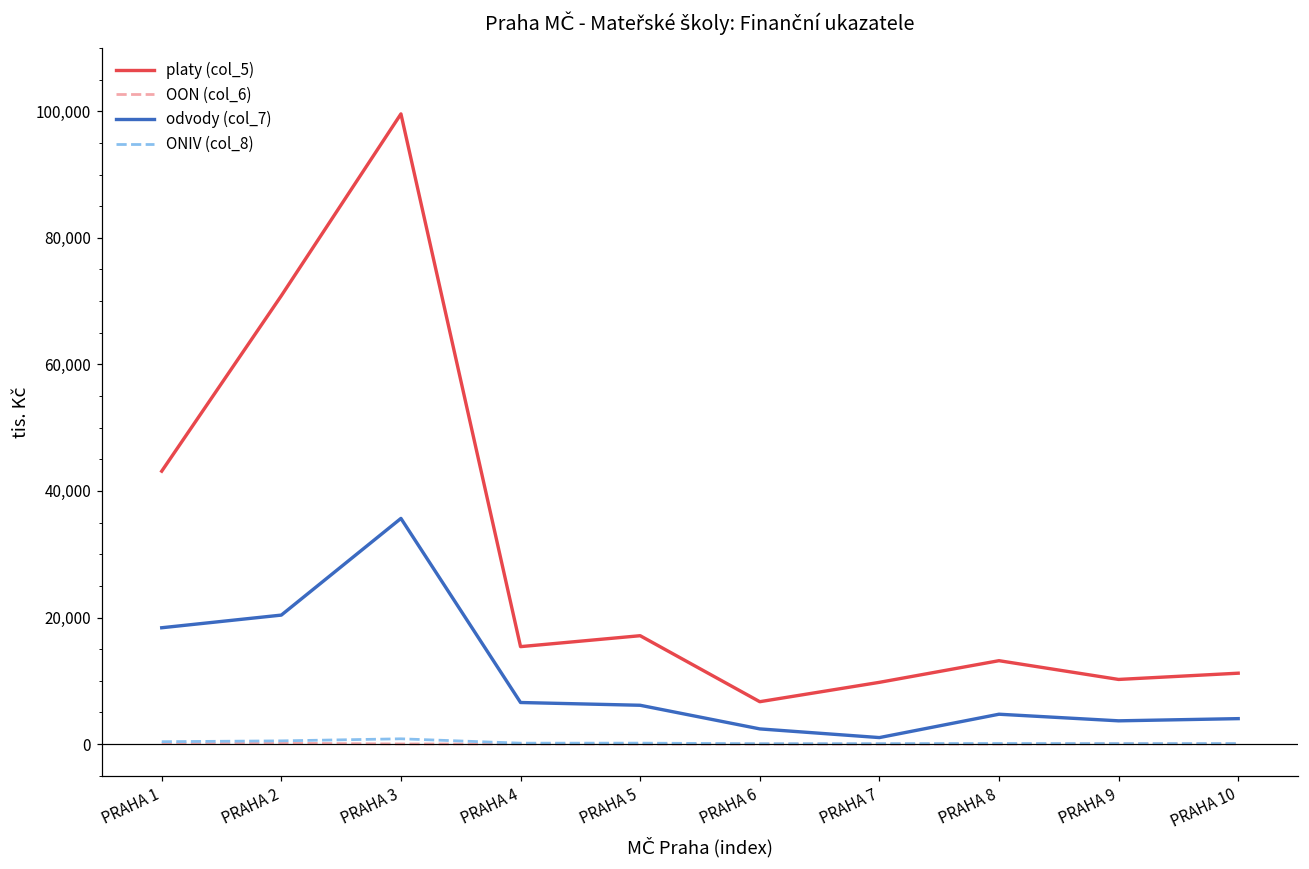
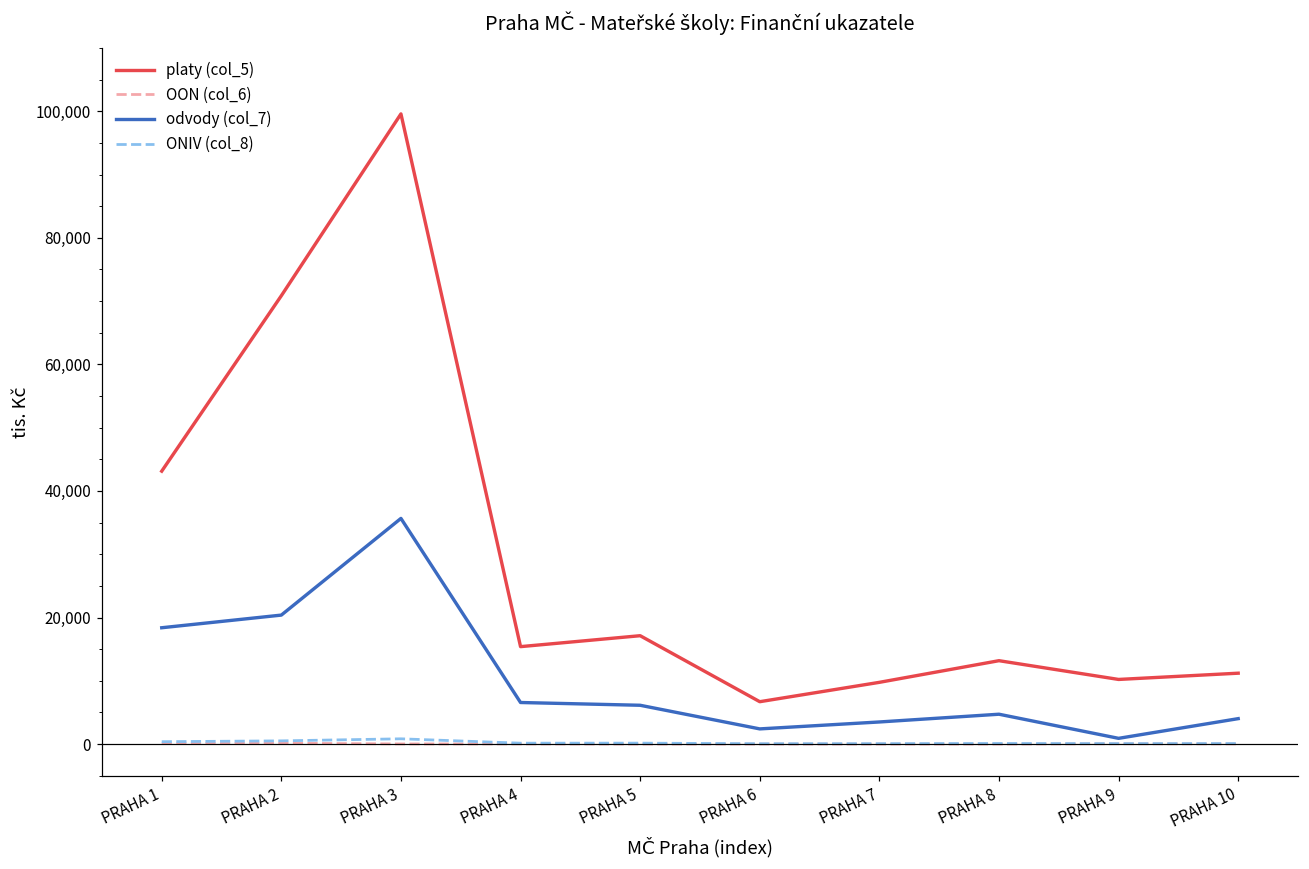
odvody (col_7), PRAHA 7: 1,000 -> 3,000
odvody (col_7), PRAHA 9: 4,000 -> 1,000
